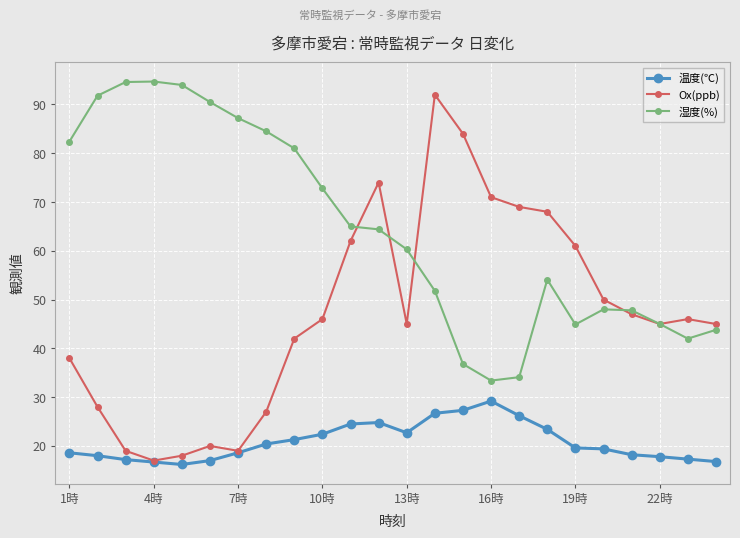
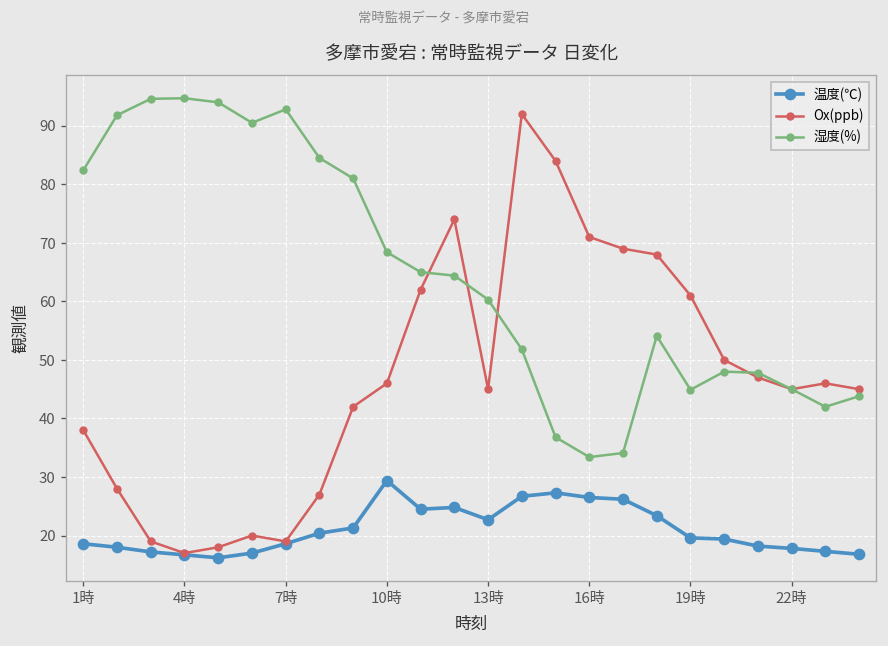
湿度(%), 7時: 87 -> 93
温度(℃), 10時: 22 -> 29
湿度(%), 10時: 73 -> 68
温度(℃), 16時: 29 -> 27
